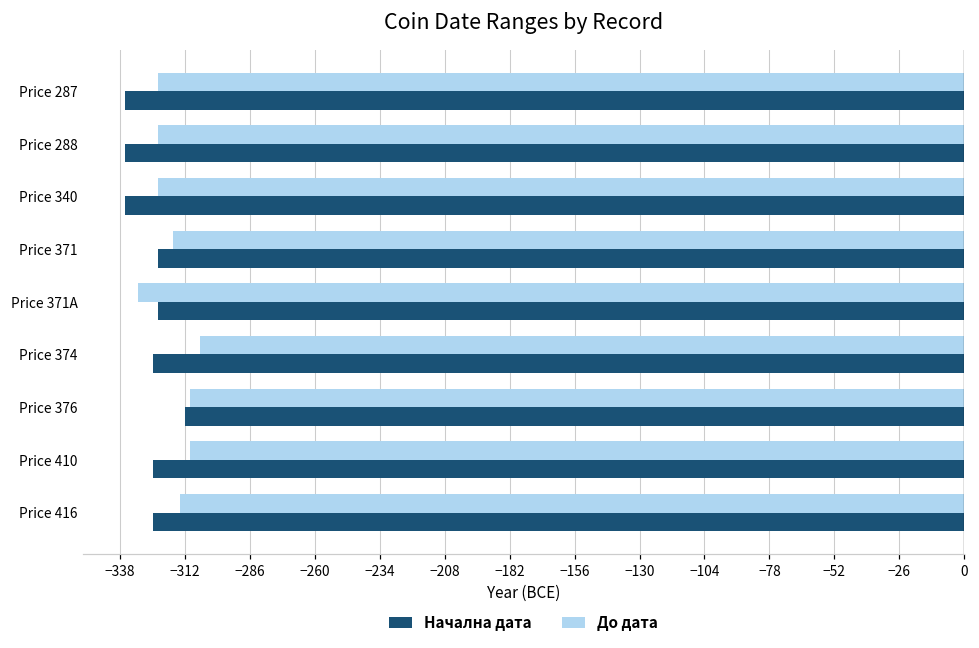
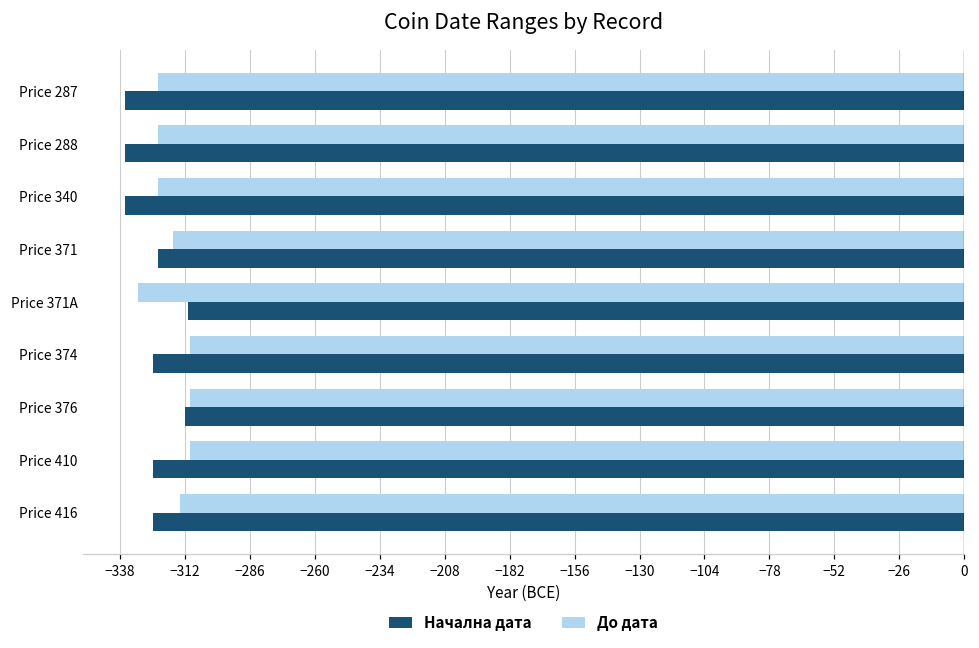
Начална дата, Price 371A: -323 -> -311
До дата, Price 374: -306 -> -310
